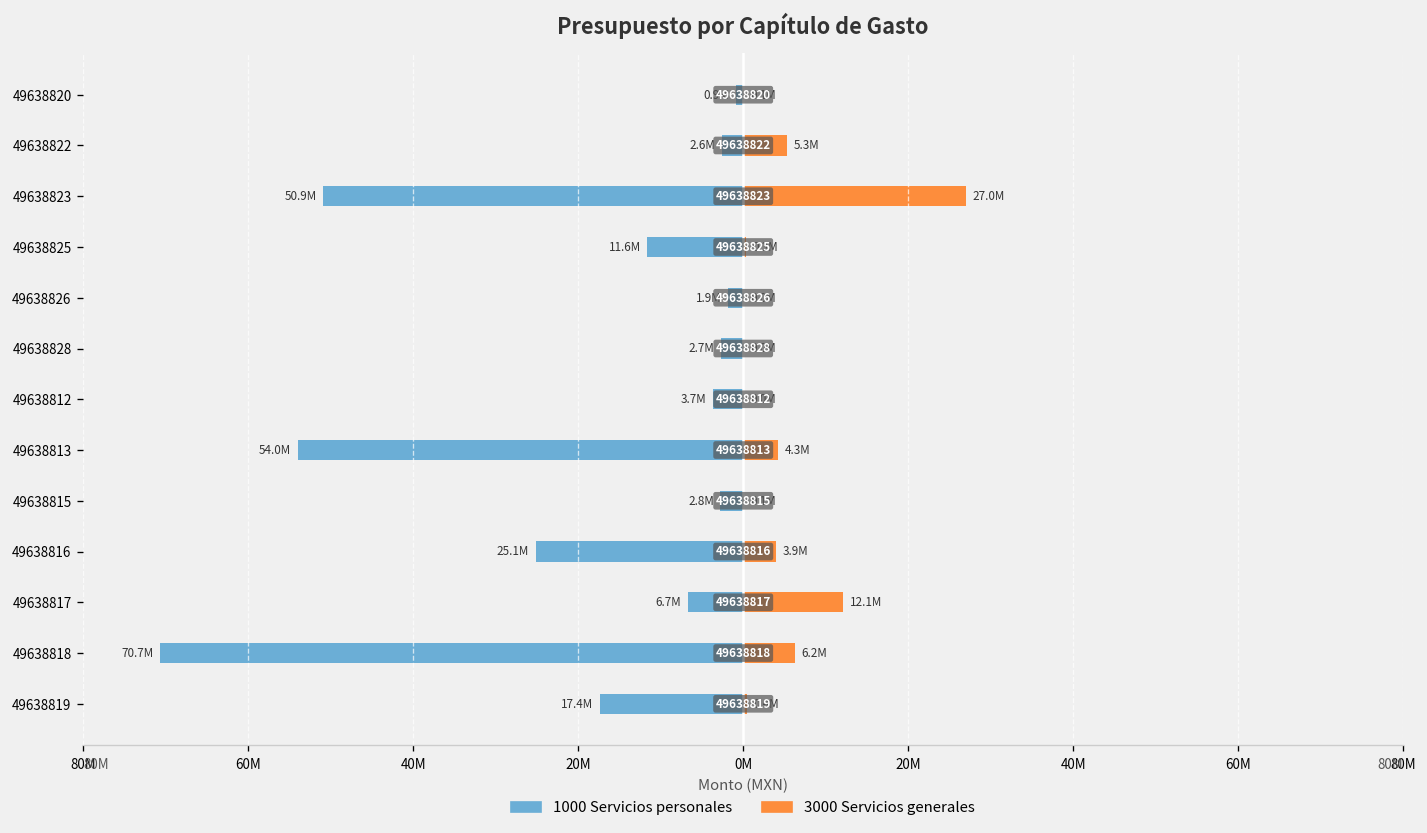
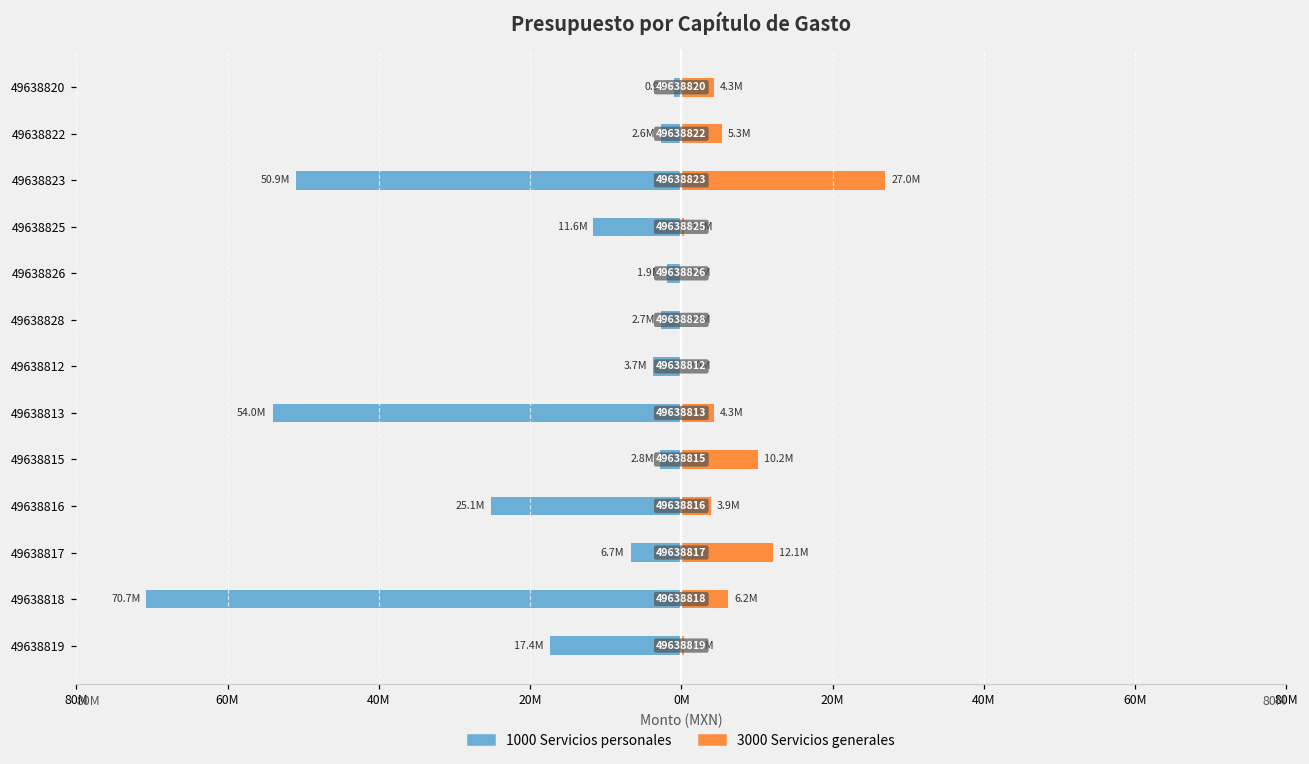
3000 Servicios generales, 49638820: 0.1M -> 4.3M
3000 Servicios generales, 49638815: 0.1M -> 10.2M
